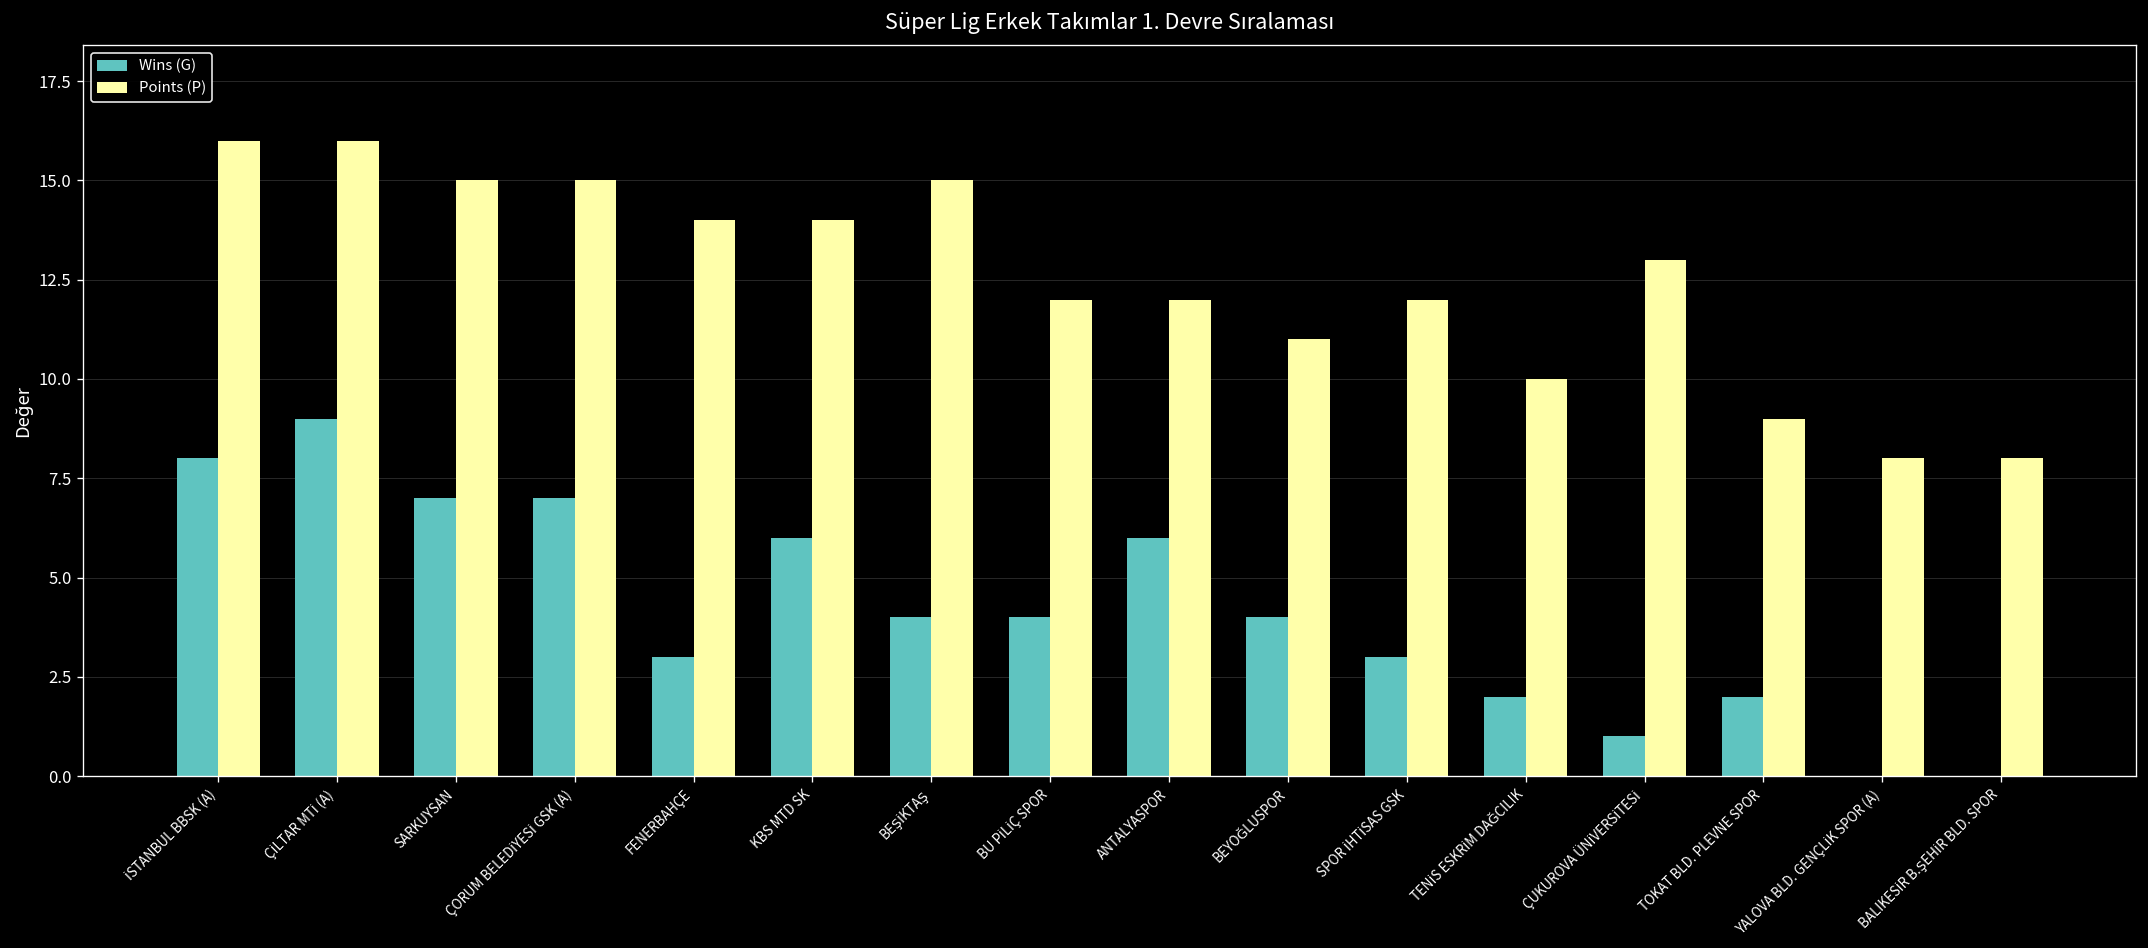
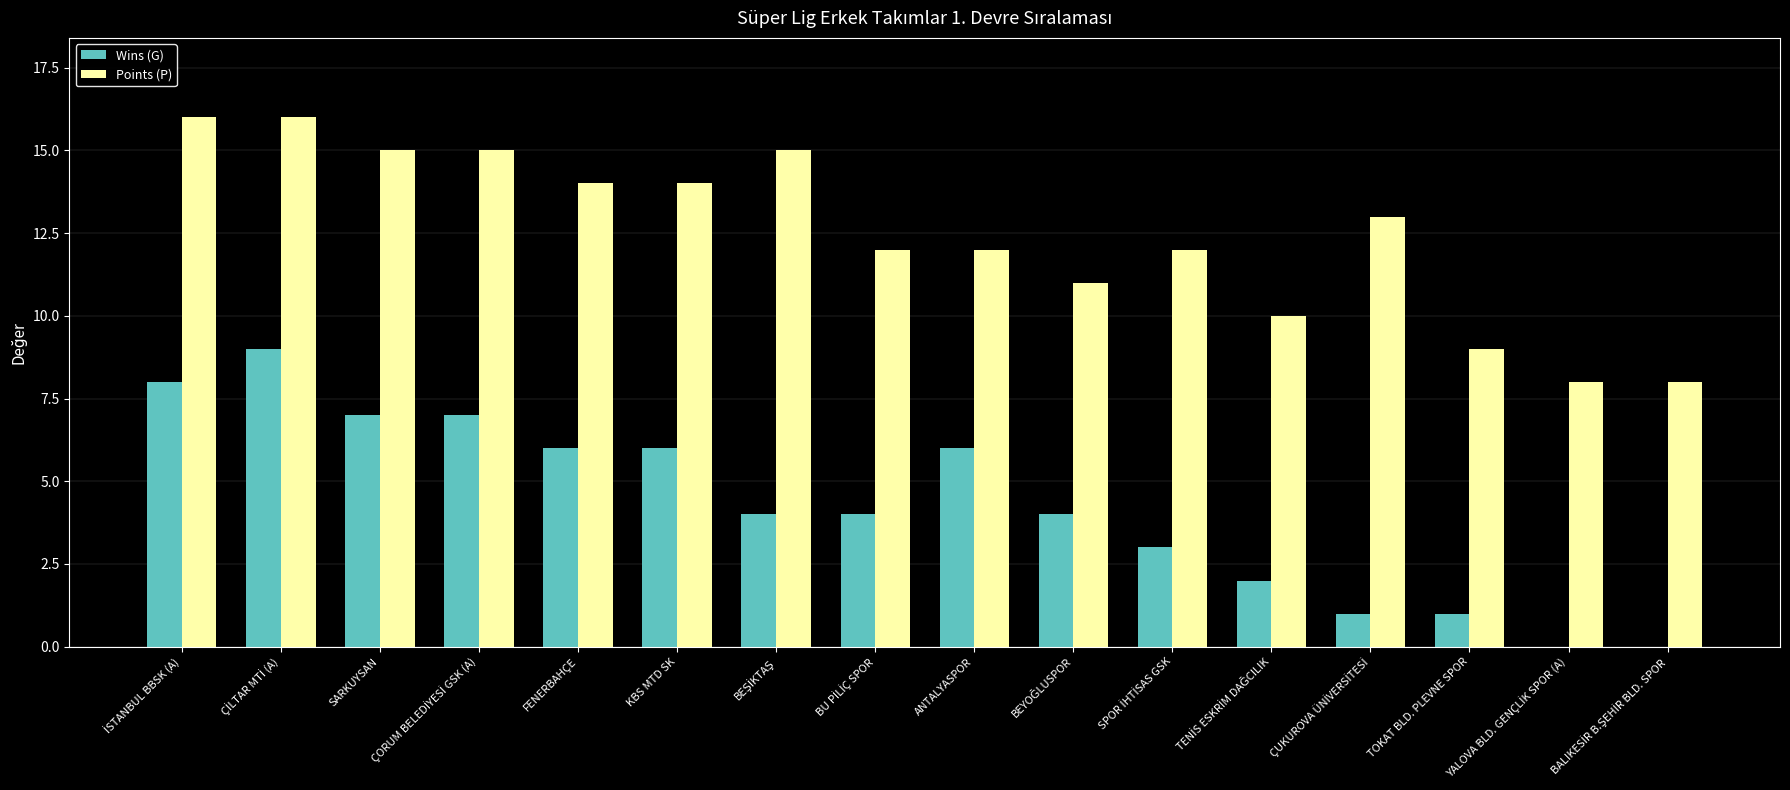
Wins (G), FENERBAHÇE: 3 -> 6
Wins (G), TOKAT BLD. PLEVNE SPOR: 2 -> 1
